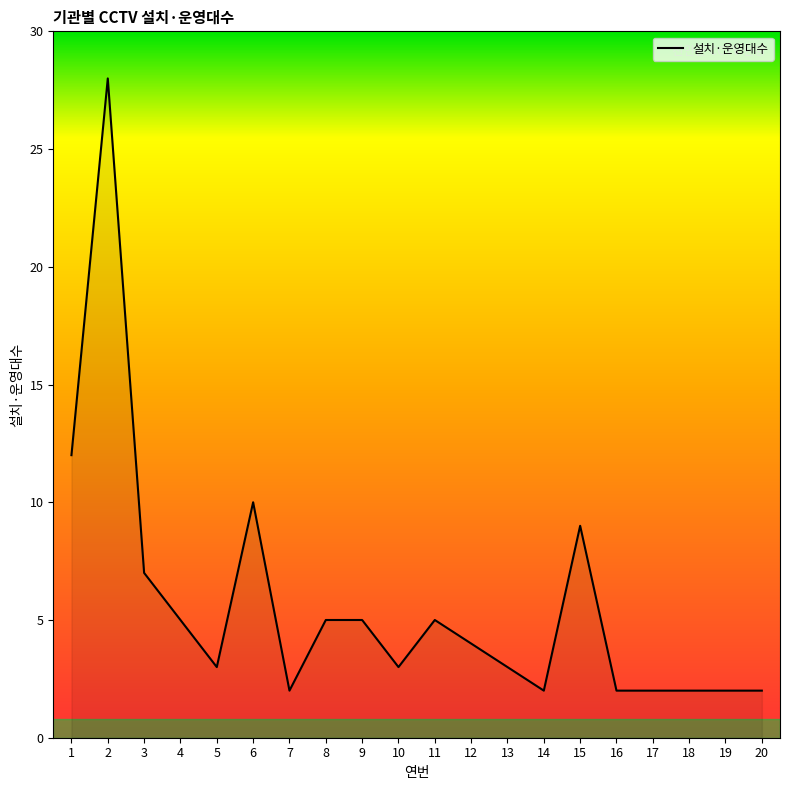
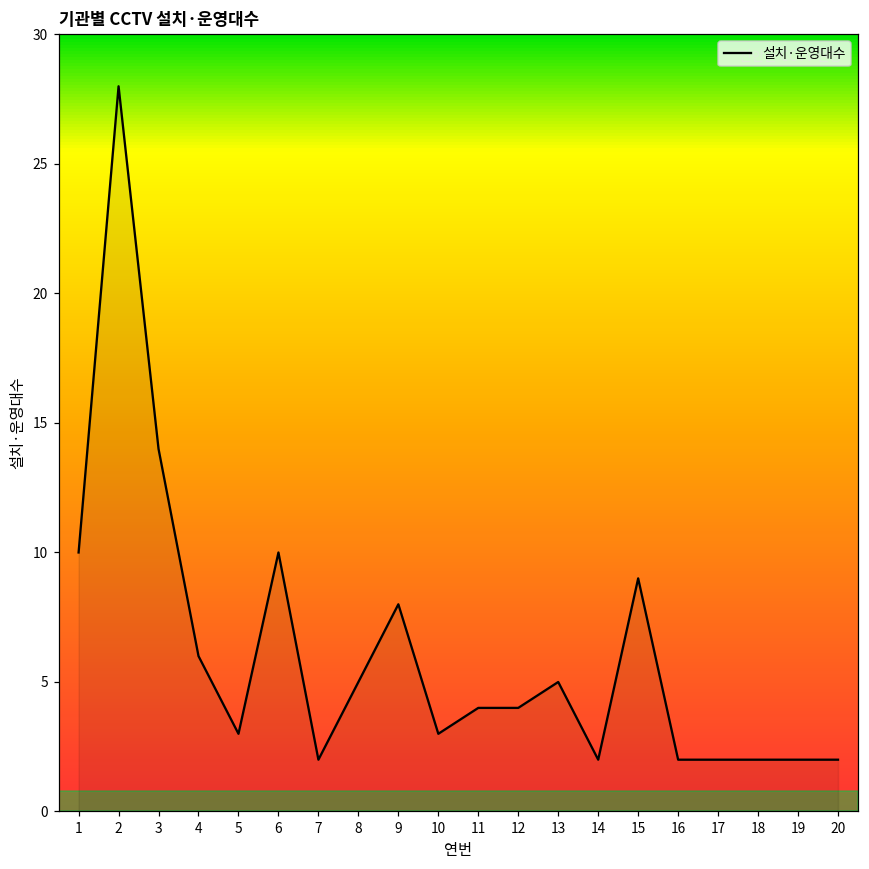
1: 12 -> 10
3: 7 -> 14
4: 5 -> 6
9: 5 -> 8
11: 5 -> 4
13: 3 -> 5
